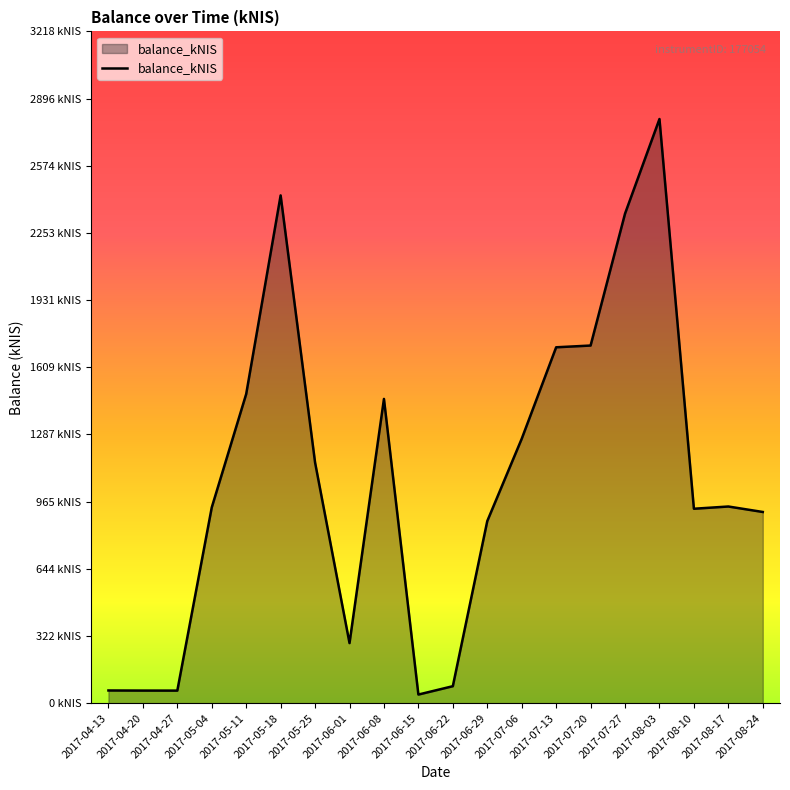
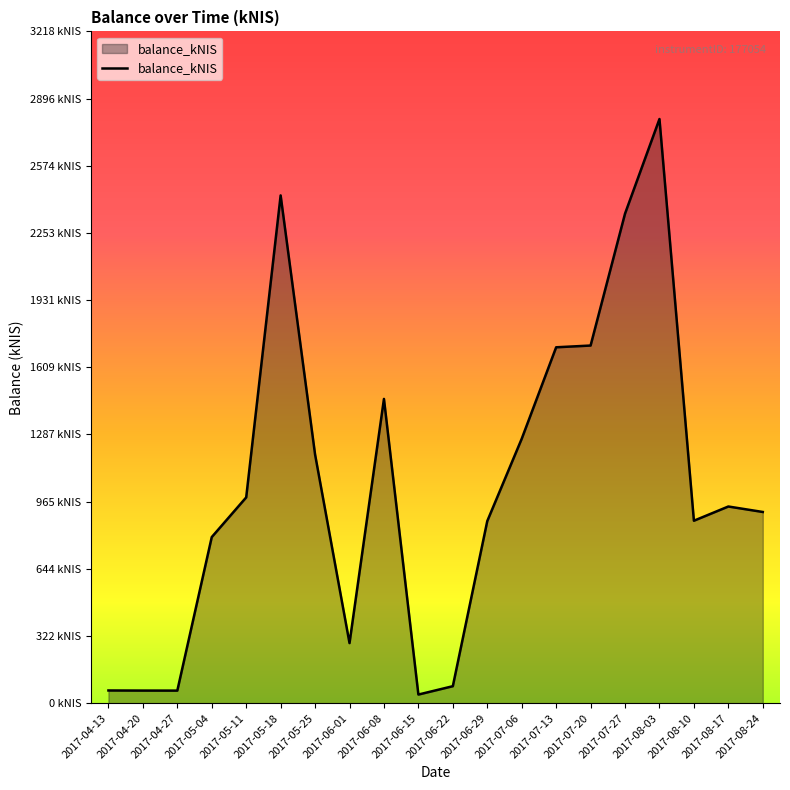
2017-05-04: 940 kNIS -> 800 kNIS
2017-05-11: 1480 kNIS -> 990 kNIS
2017-05-25: 1150 kNIS -> 1190 kNIS
2017-08-10: 930 kNIS -> 870 kNIS
